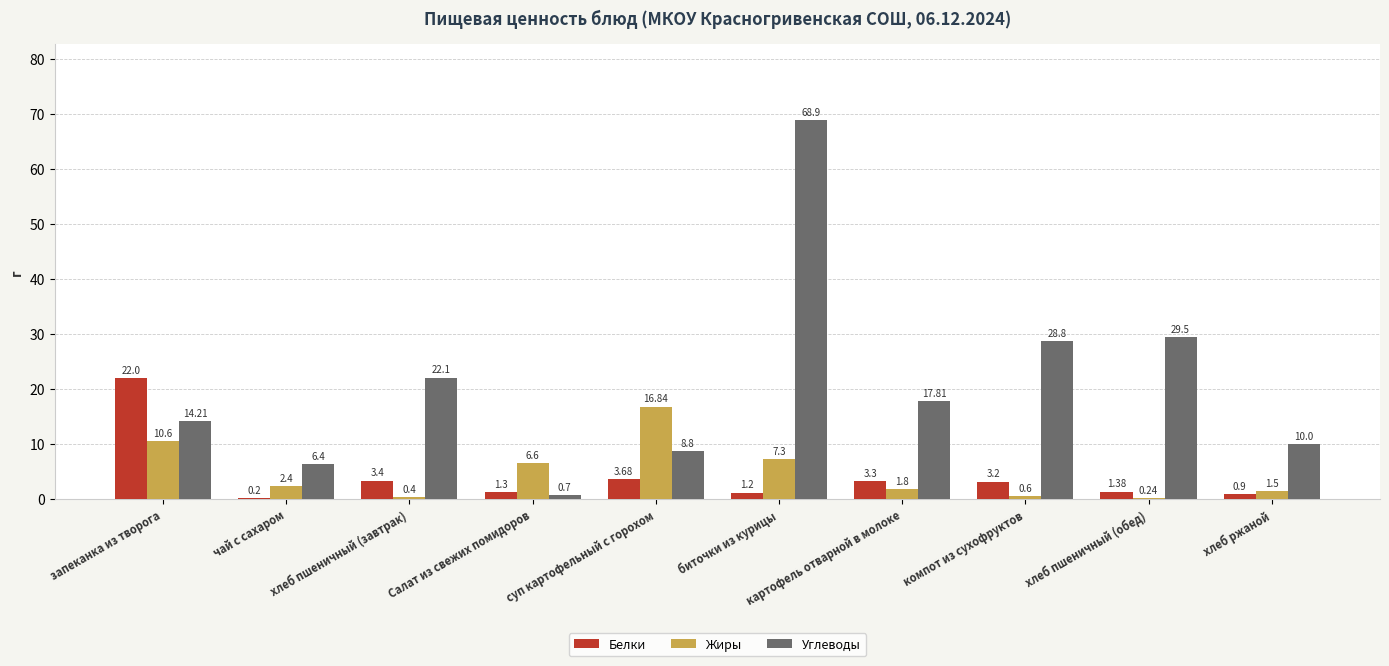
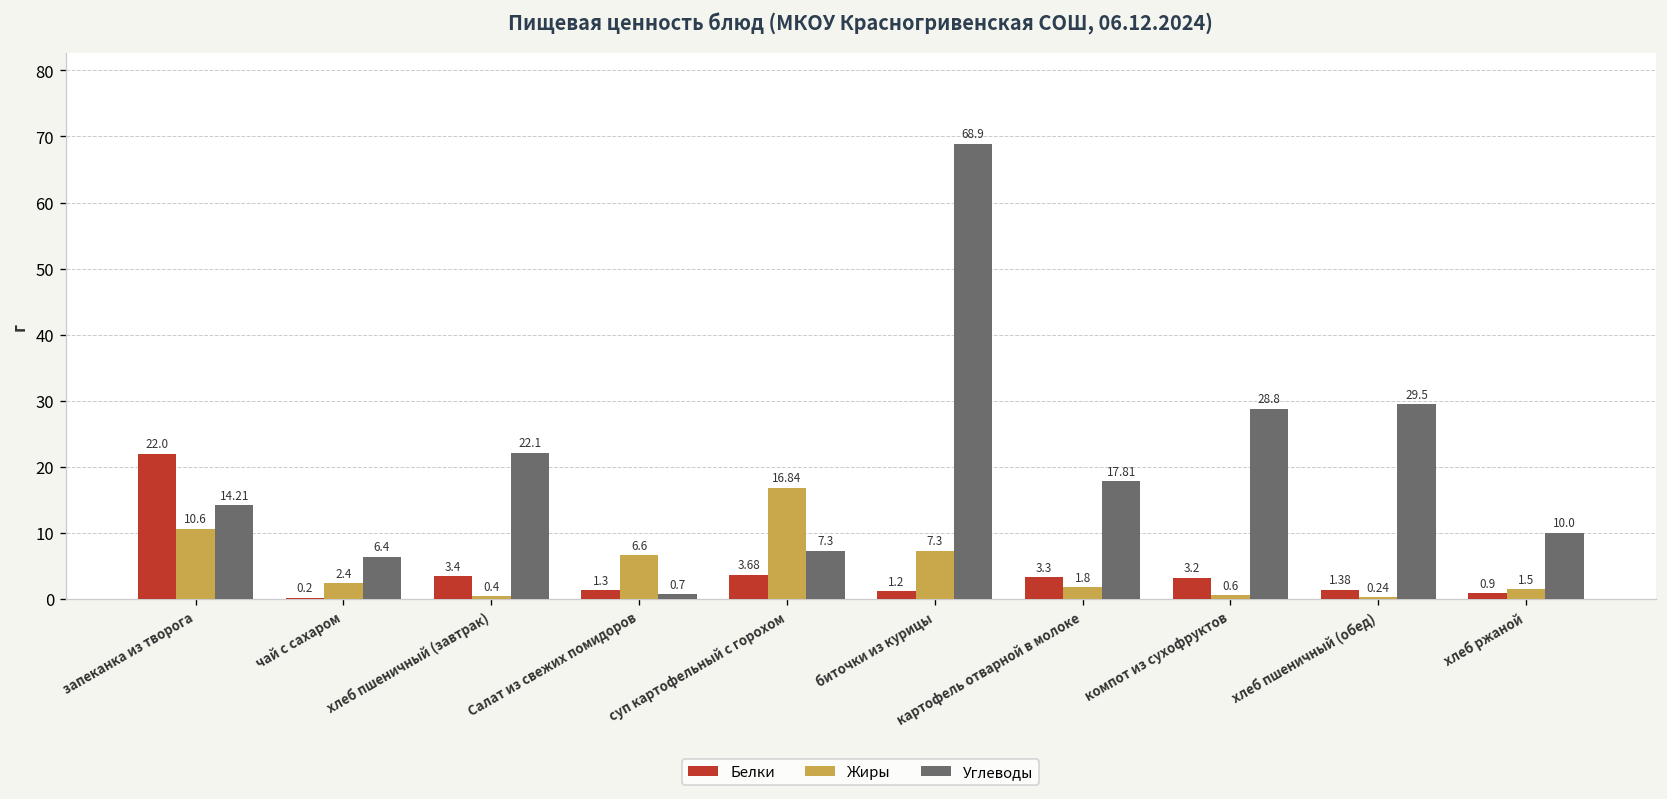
Углеводы, суп картофельный с горохом: 8.8 -> 7.3
